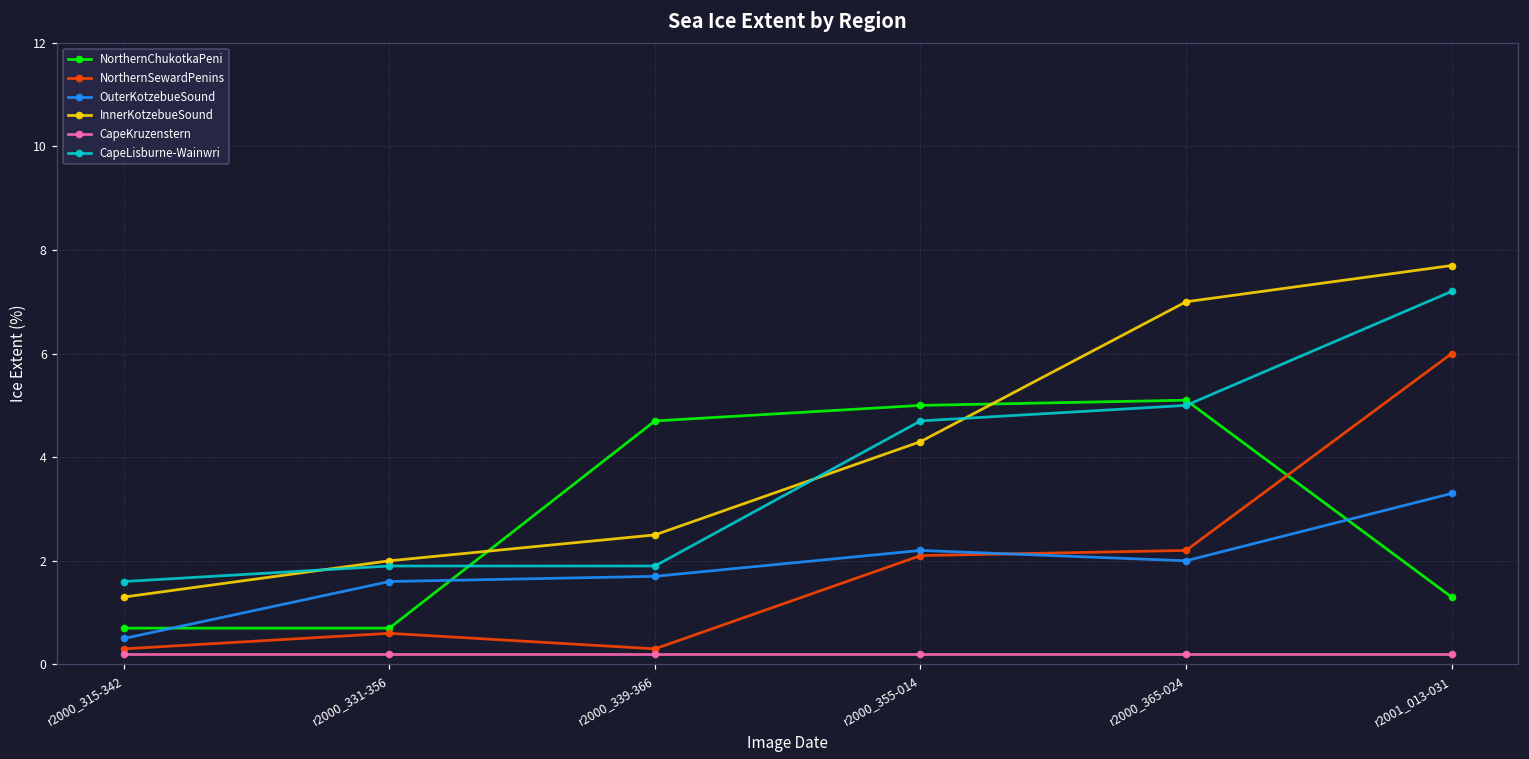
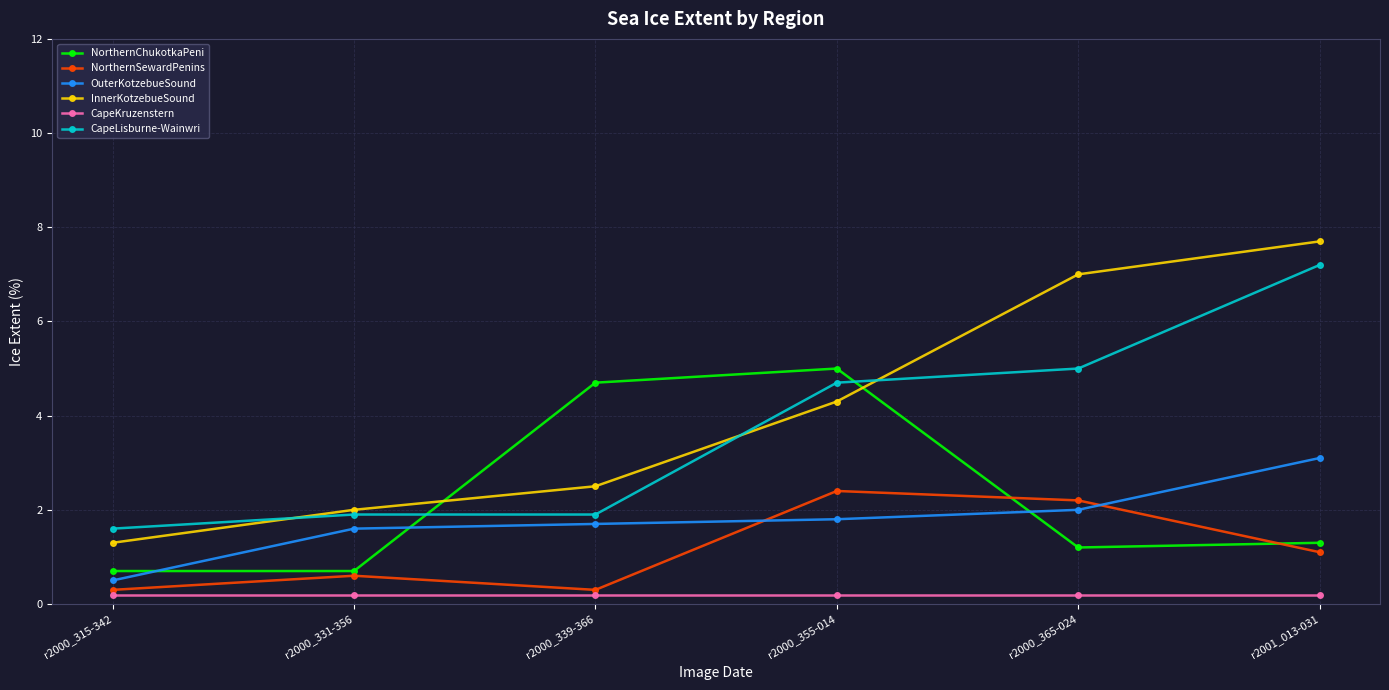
NorthernSewardPenins, r2000_355-014: 2.1 -> 2.4
OuterKotzebueSound, r2000_355-014: 2.2 -> 1.8
NorthernChukotkaPeni, r2000_365-024: 5.1 -> 1.2
NorthernSewardPenins, r2001_013-031: 6.0 -> 1.1
OuterKotzebueSound, r2001_013-031: 3.3 -> 3.1
